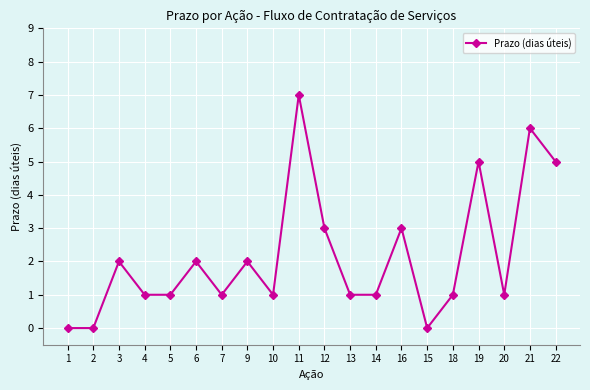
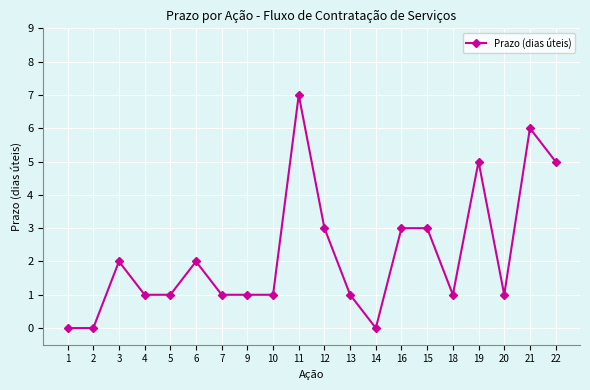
9: 2 -> 1
14: 1 -> 0
15: 0 -> 3
